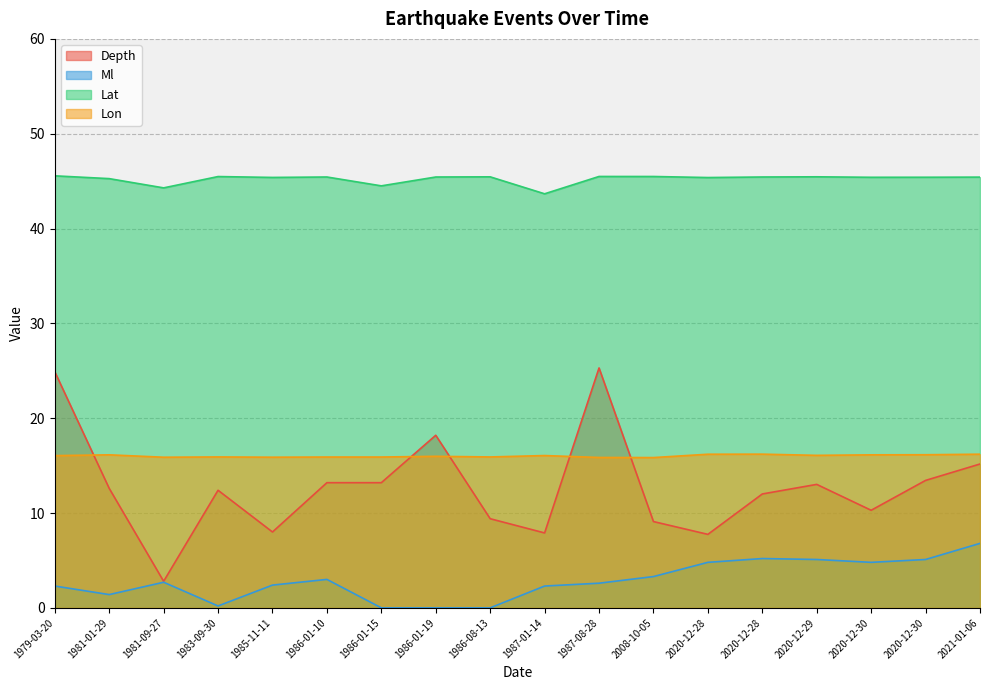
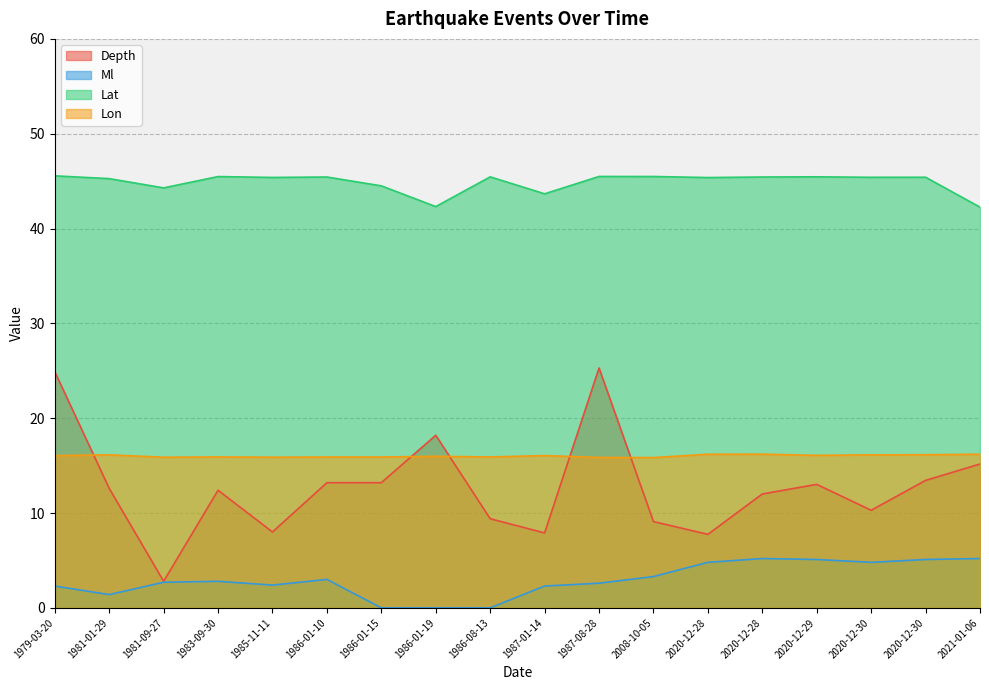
Ml, 1983-09-30: 0 -> 3
Lat, 1986-01-19: 45 -> 42
Ml, 2021-01-06: 7 -> 5
Lat, 2021-01-06: 45 -> 42
